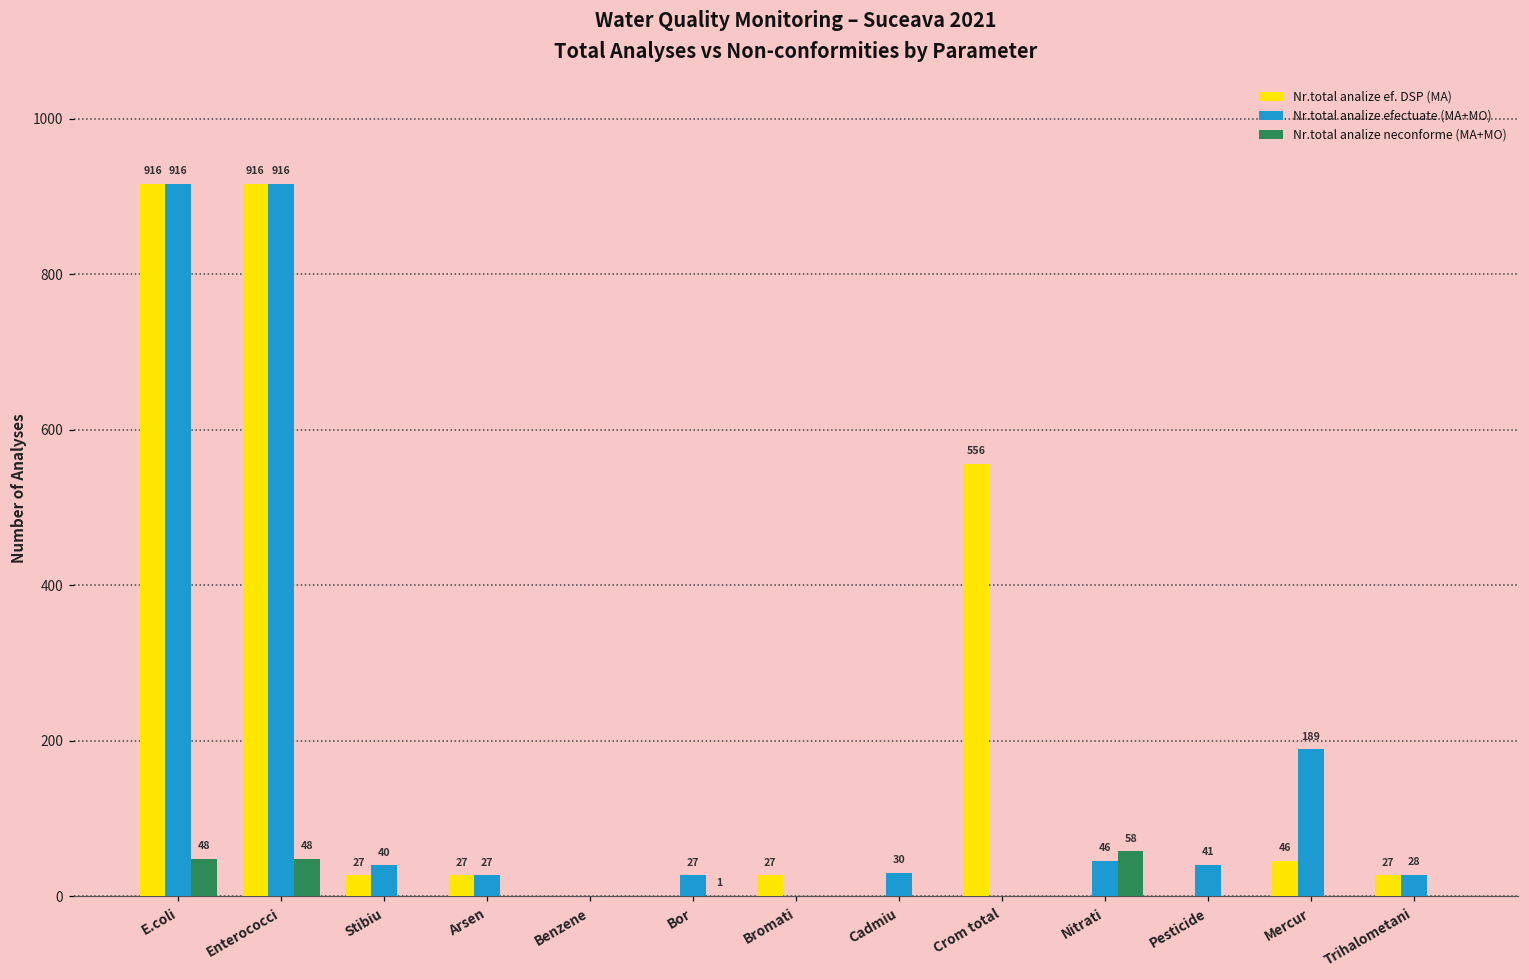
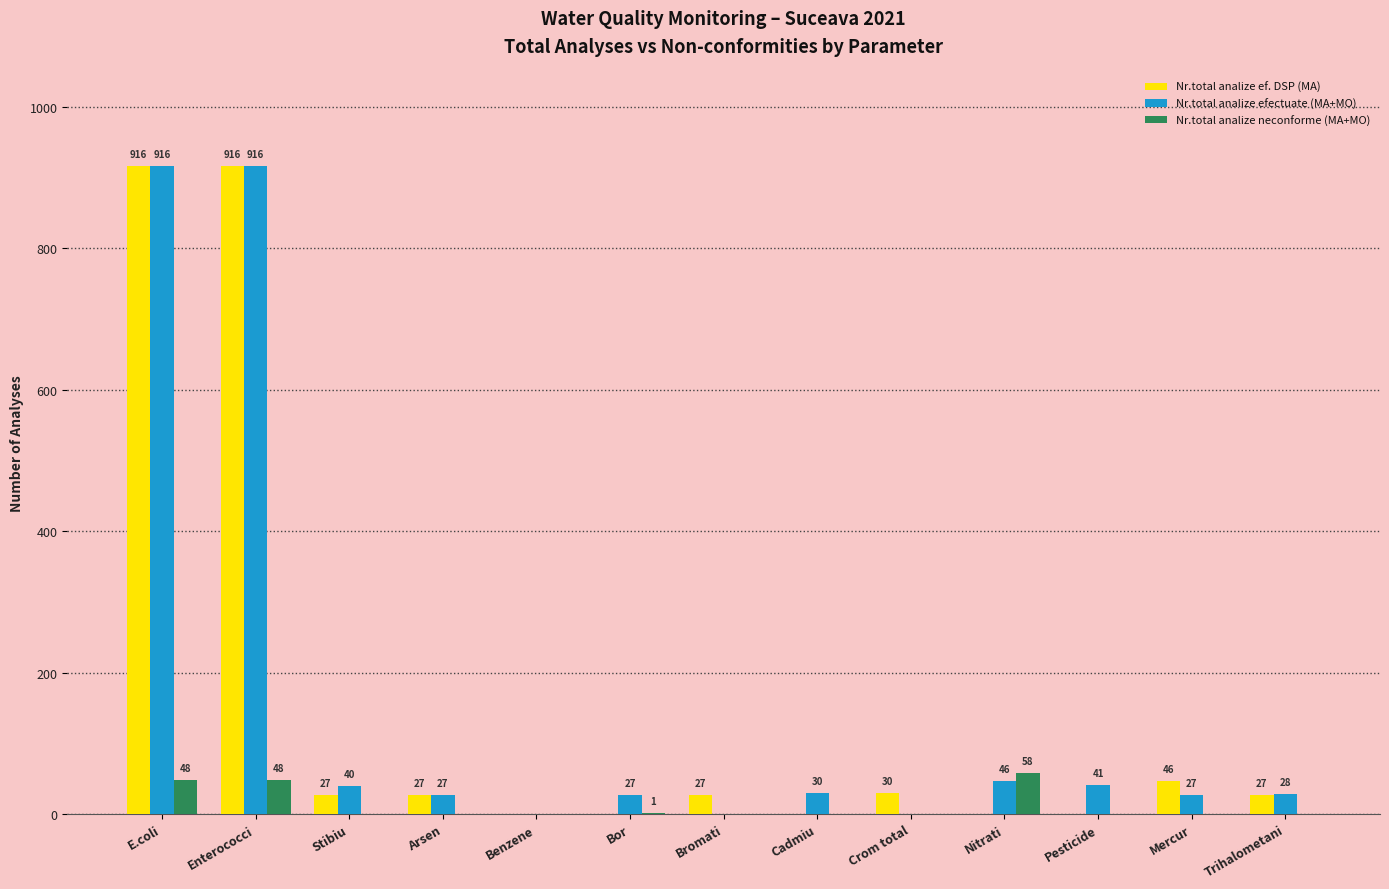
Nr.total analize ef. DSP (MA), Crom total: 556 -> 30
Nr.total analize efectuate (MA+MO), Mercur: 189 -> 27
